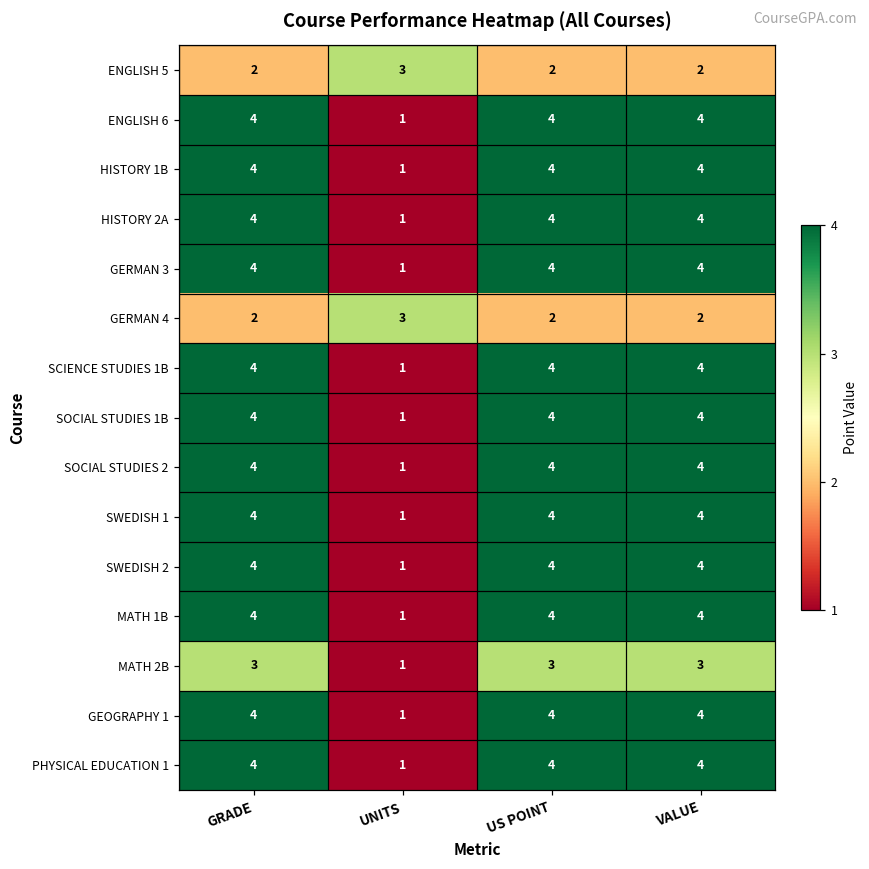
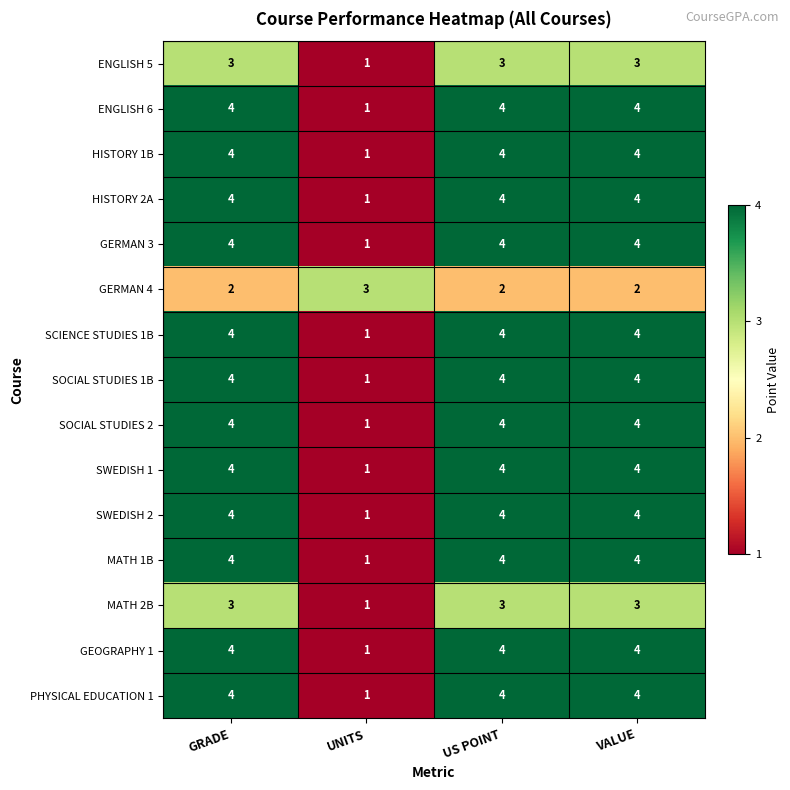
ENGLISH 5, GRADE: 2 -> 3
ENGLISH 5, UNITS: 3 -> 1
ENGLISH 5, US POINT: 2 -> 3
ENGLISH 5, VALUE: 2 -> 3
